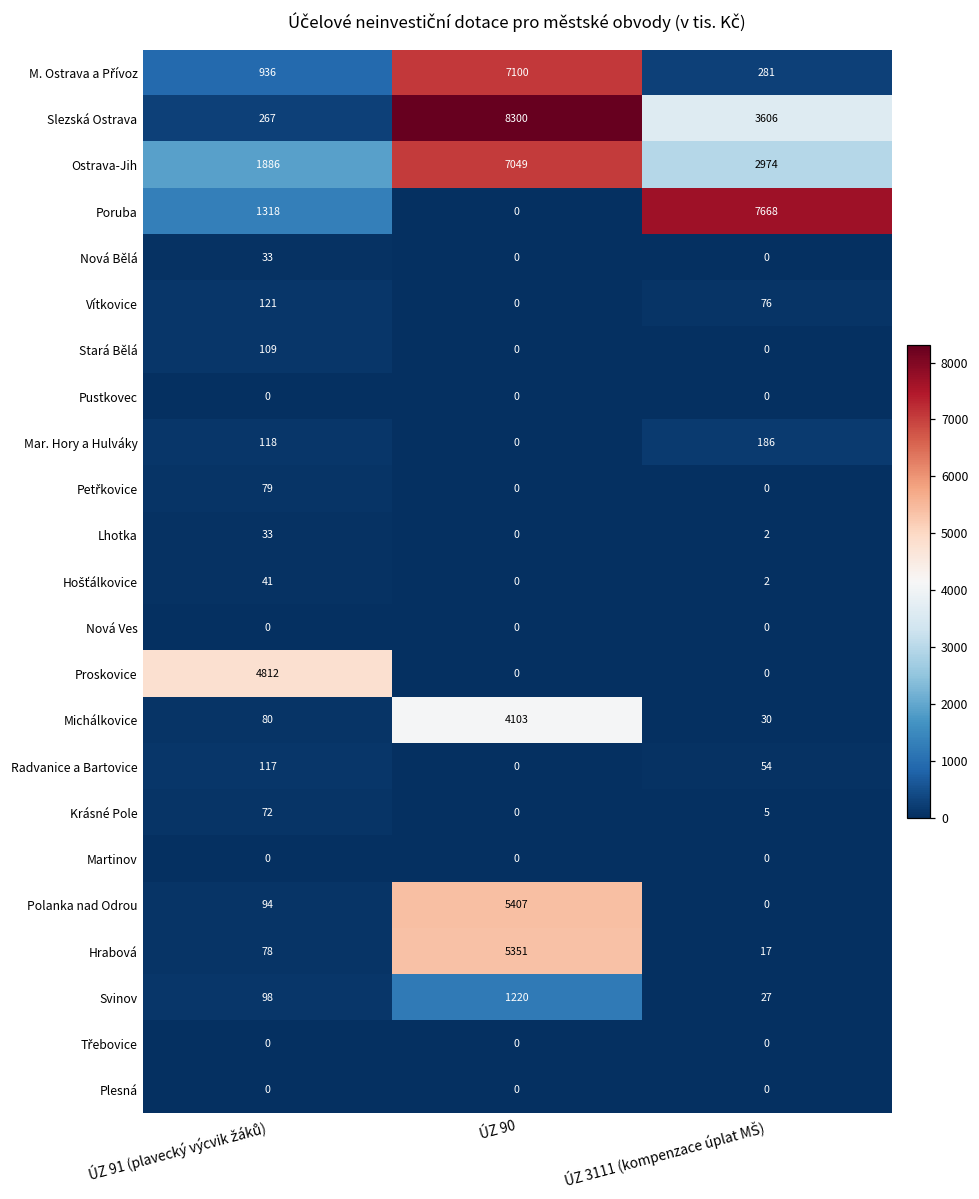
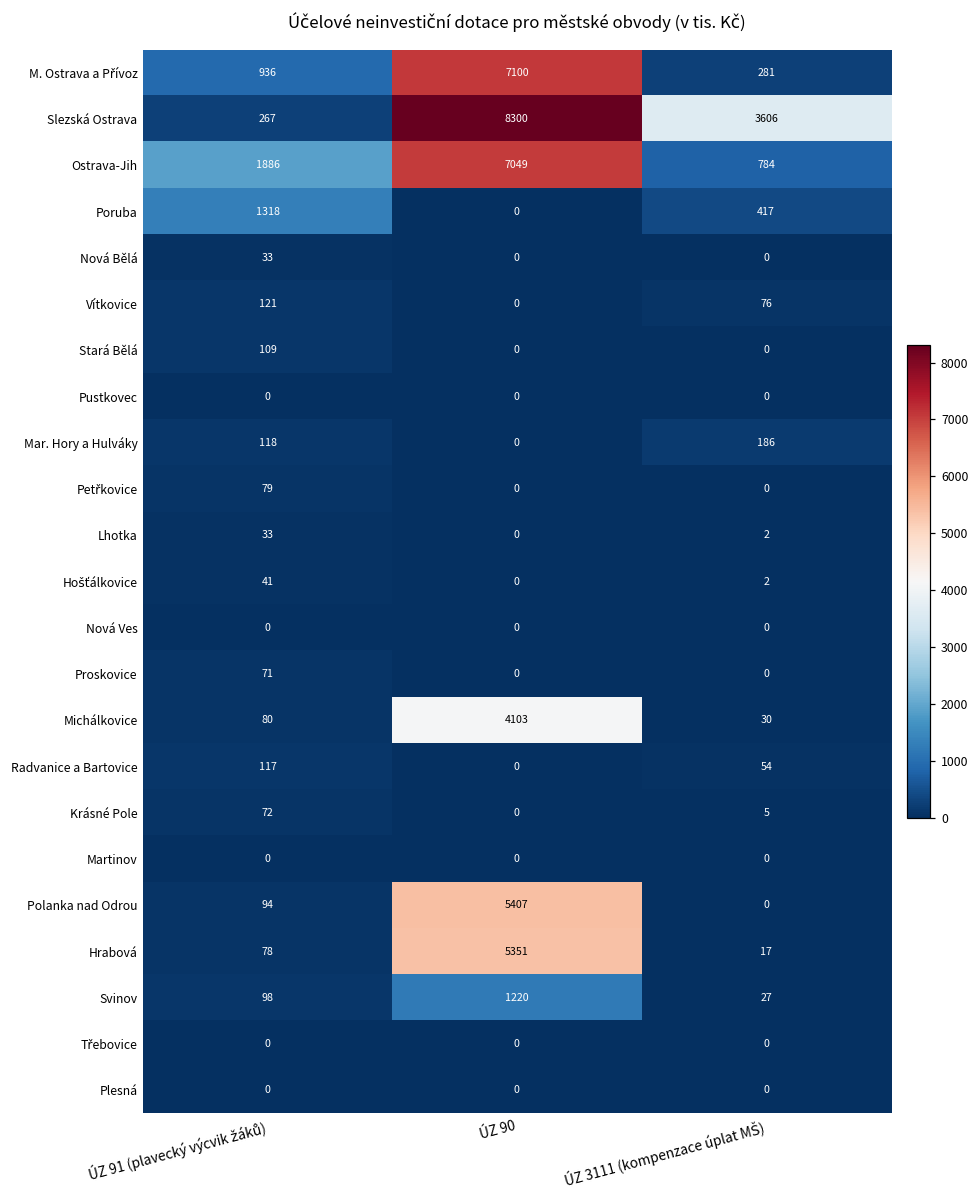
Ostrava-Jih, ÚZ 3111 (kompenzace úplat MŠ): 2974 -> 784
Poruba, ÚZ 3111 (kompenzace úplat MŠ): 7668 -> 417
Proskovice, ÚZ 91 (plavecký výcvik žáků): 4812 -> 71
